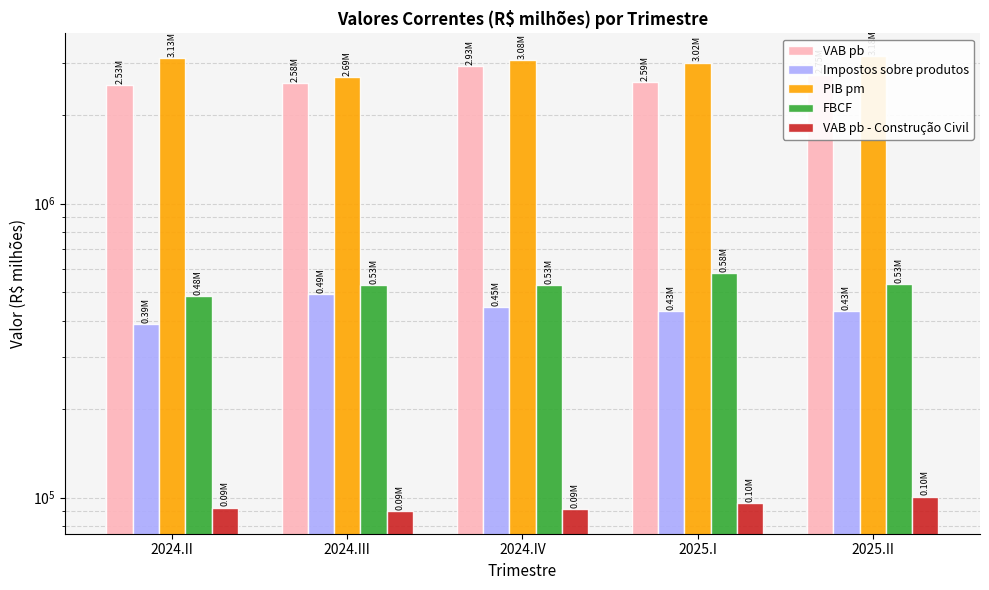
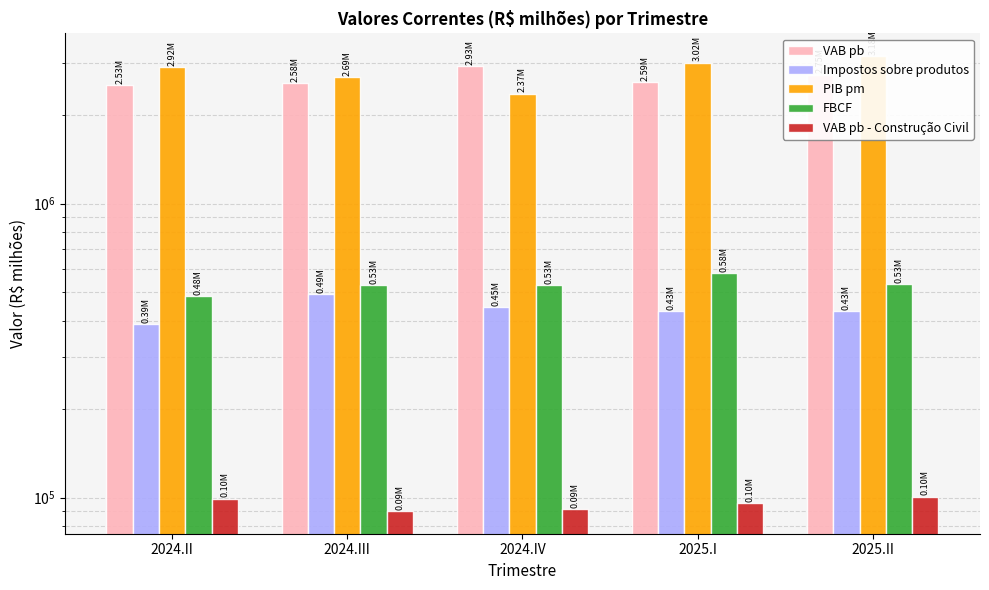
PIB pm, 2024.II: 3.13M -> 2.92M
VAB pb - Construção Civil, 2024.II: 0.09M -> 0.10M
PIB pm, 2024.IV: 3.08M -> 2.37M
